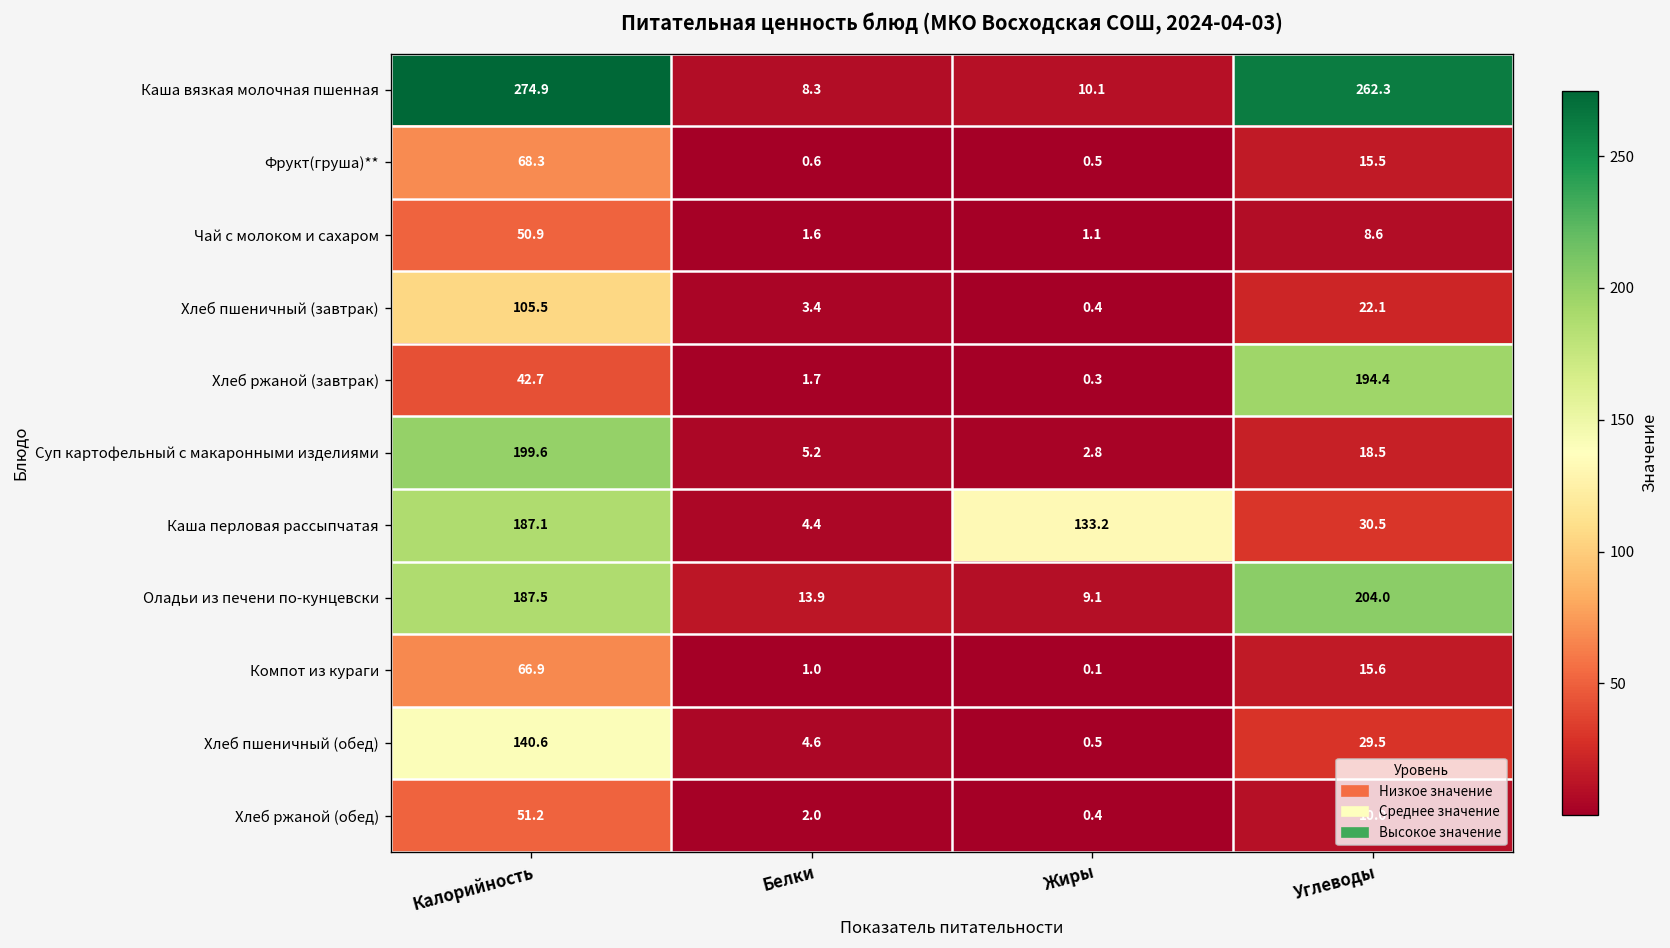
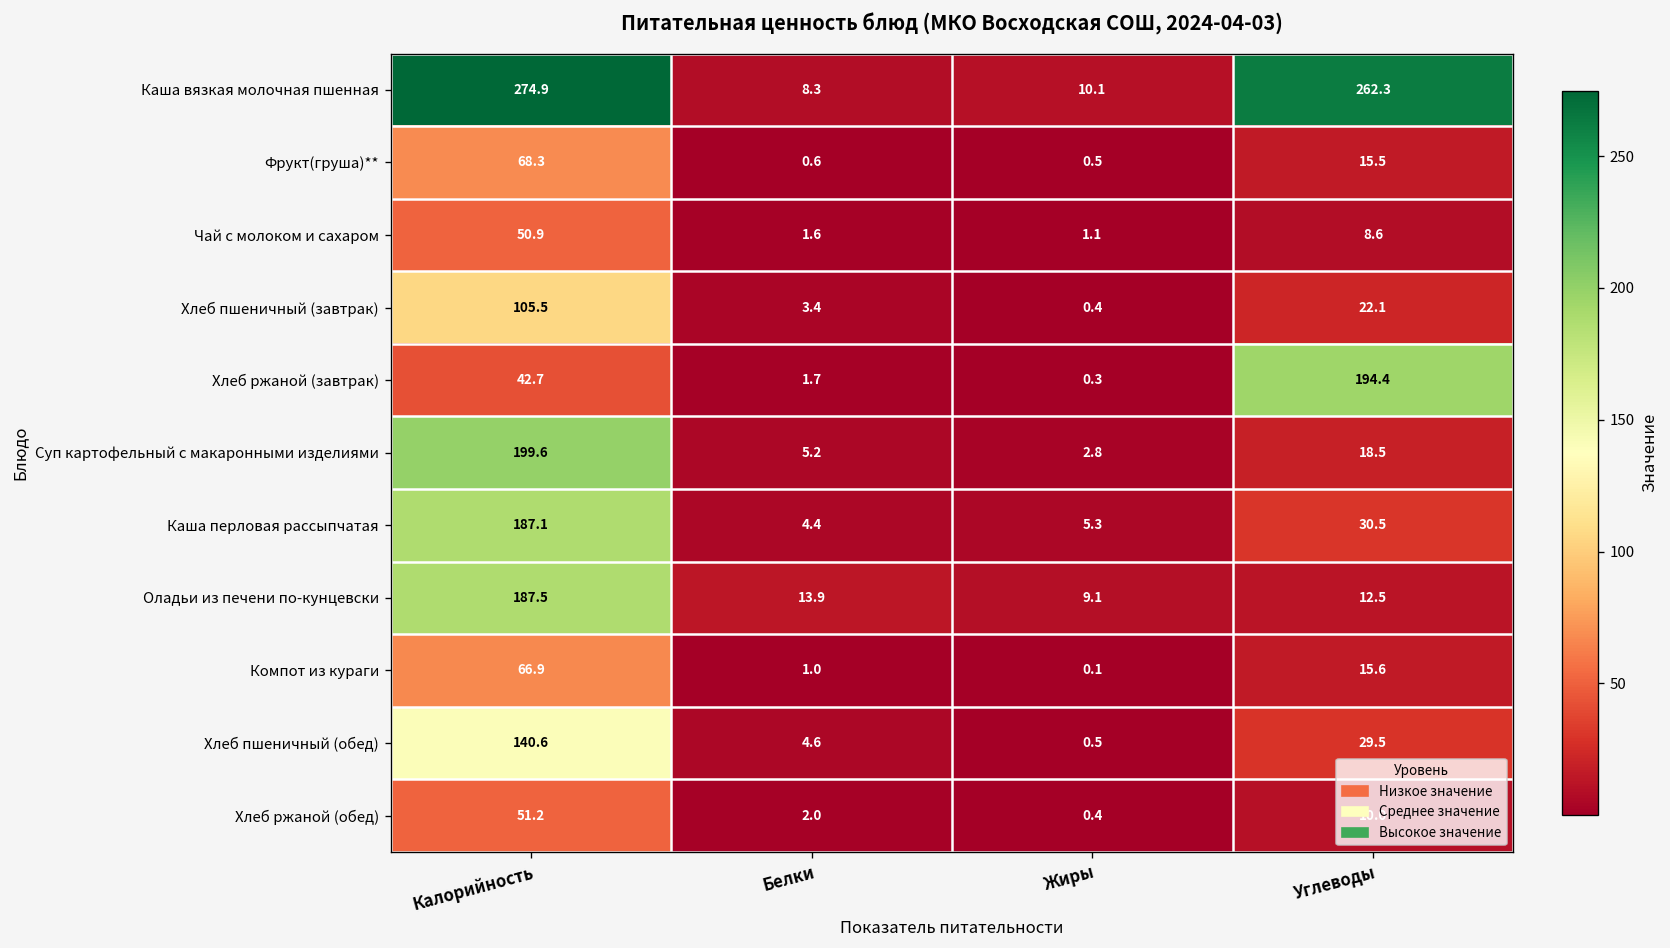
Каша перловая рассыпчатая, Жиры: 133.2 -> 5.3
Оладьи из печени по-кунцевски, Углеводы: 204.0 -> 12.5
